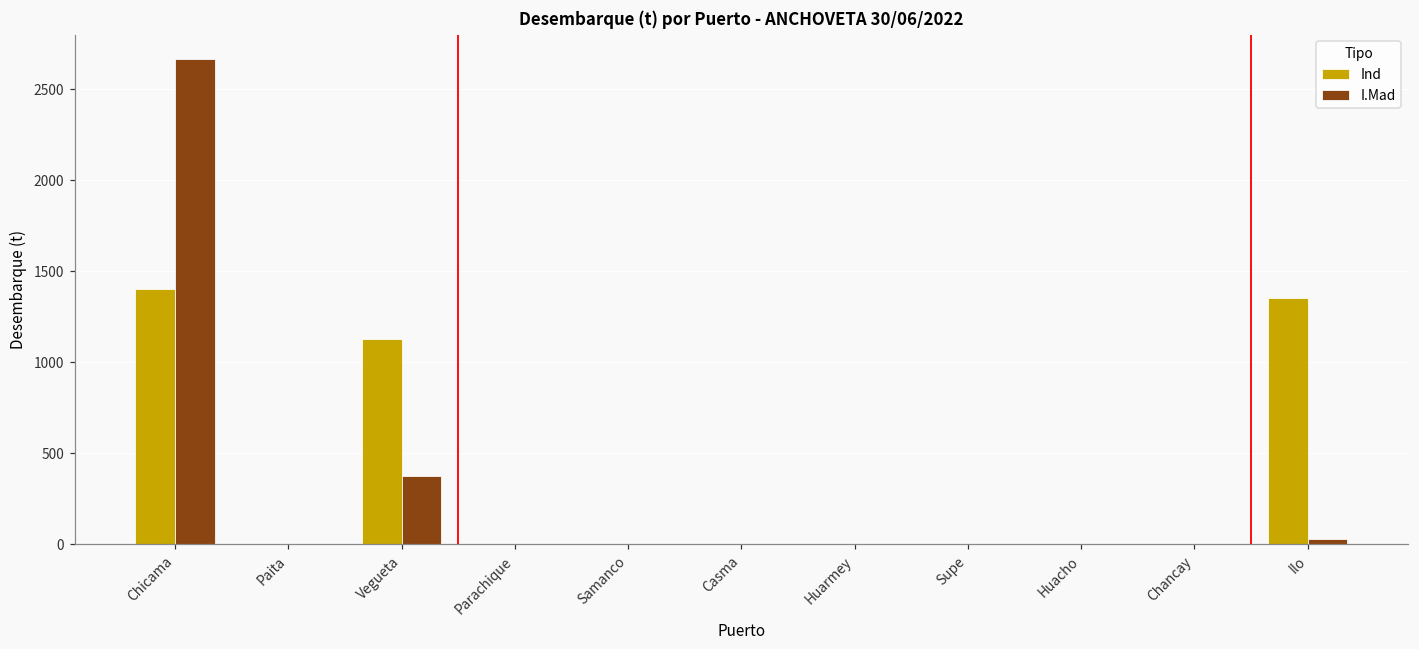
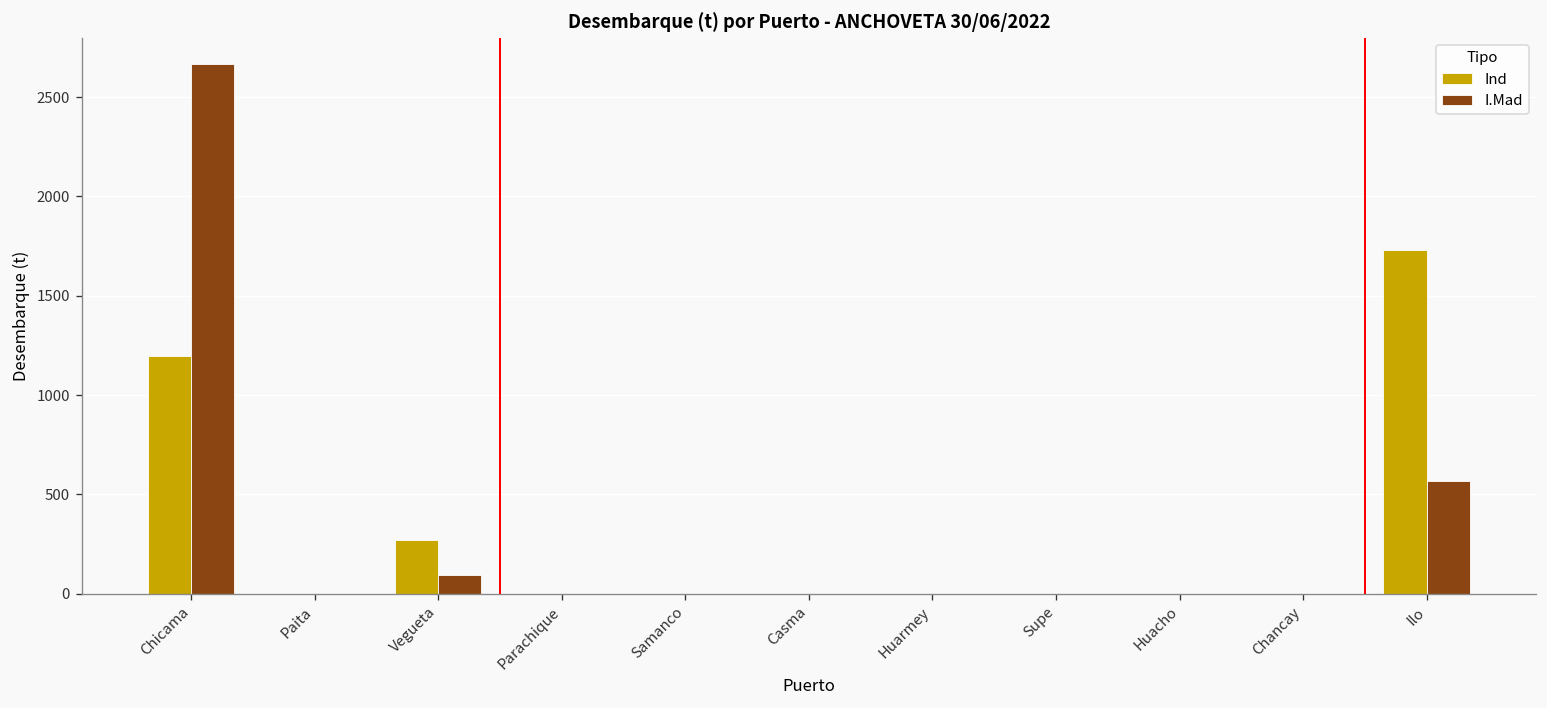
Ind, Chicama: 1400 -> 1200
Ind, Vegueta: 1130 -> 270
I.Mad, Vegueta: 370 -> 100
Ind, Ilo: 1350 -> 1730
I.Mad, Ilo: 30 -> 570
